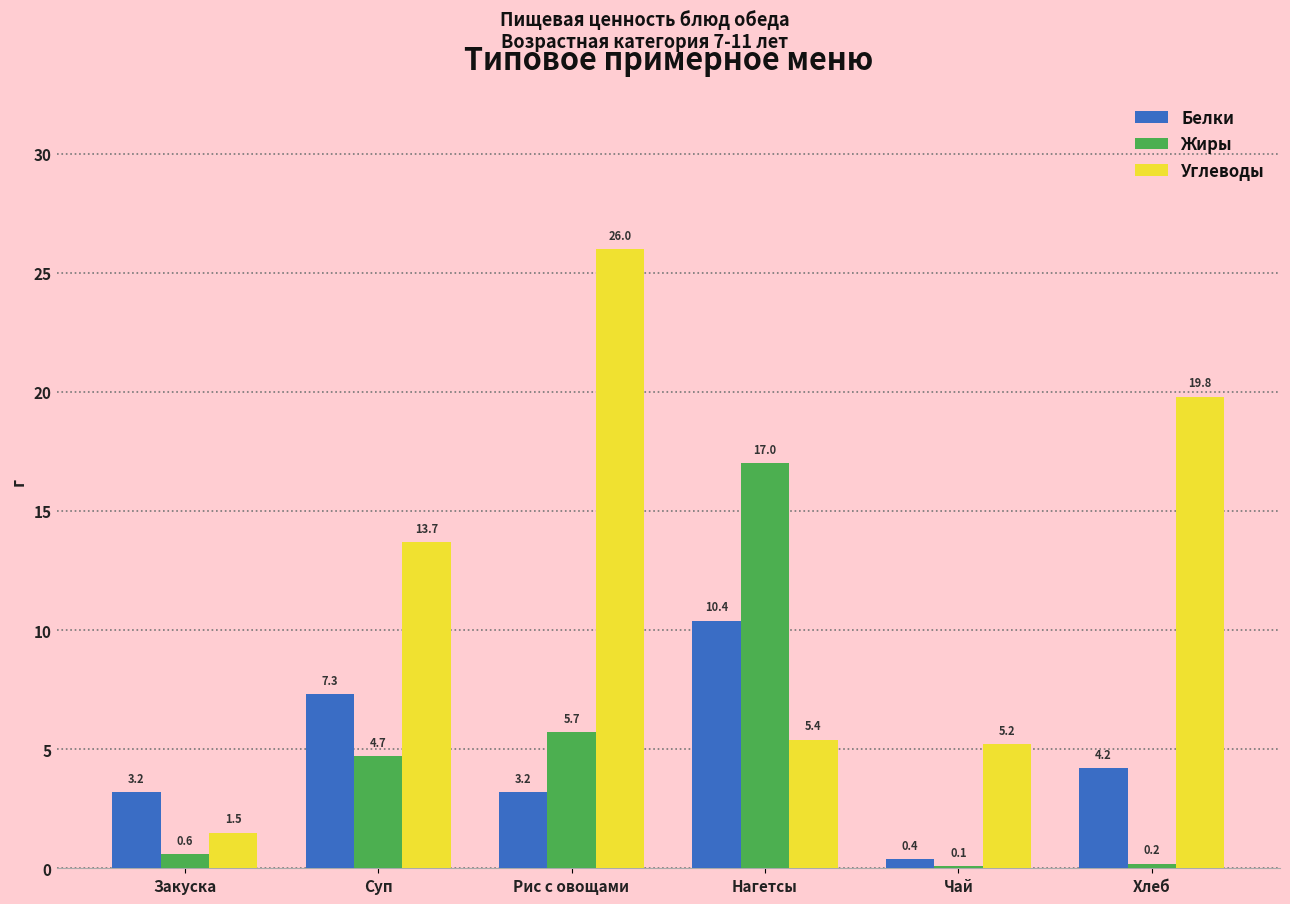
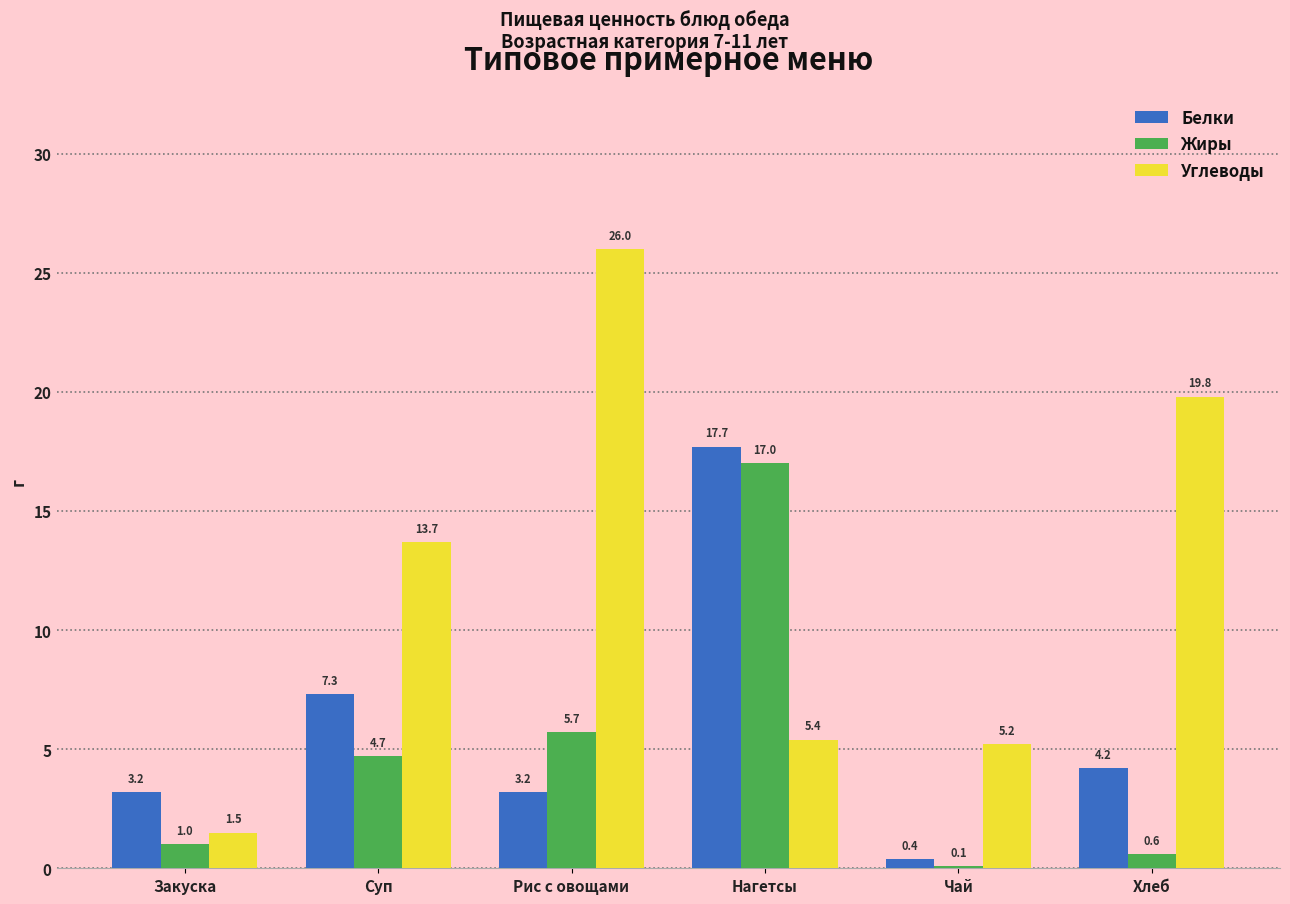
Жиры, Закуска: 0.6 -> 1.0
Белки, Нагетсы: 10.4 -> 17.7
Жиры, Хлеб: 0.2 -> 0.6
